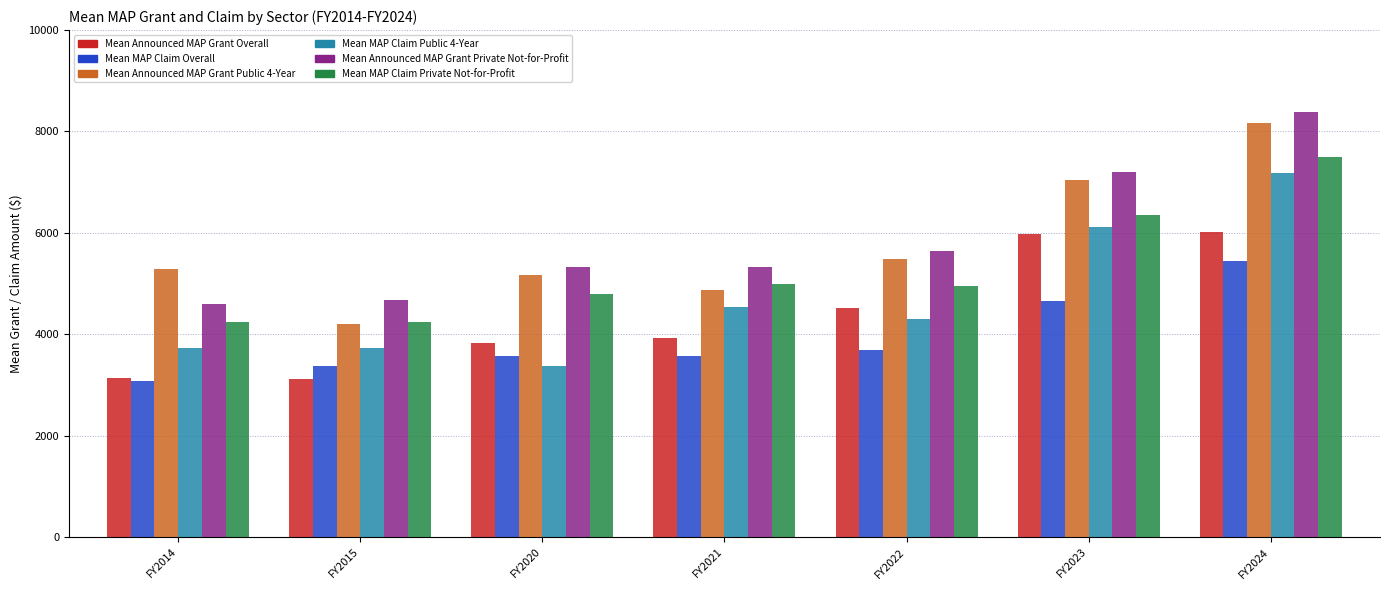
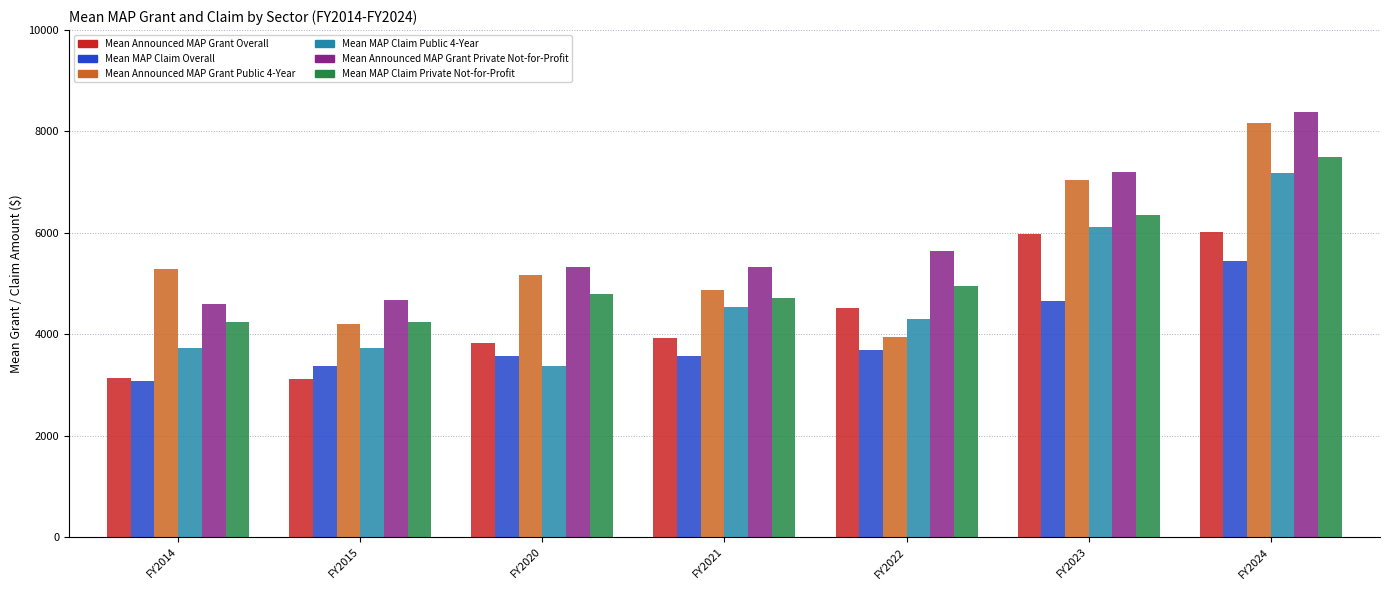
Mean MAP Claim Private Not-for-Profit, FY2021: 5000 -> 4700
Mean Announced MAP Grant Public 4-Year, FY2022: 5500 -> 4000
